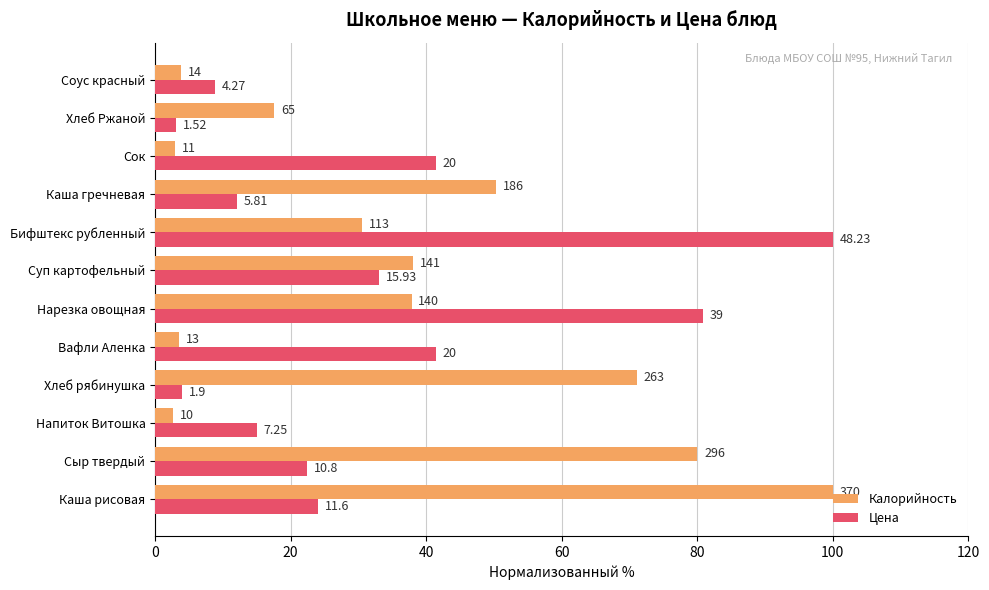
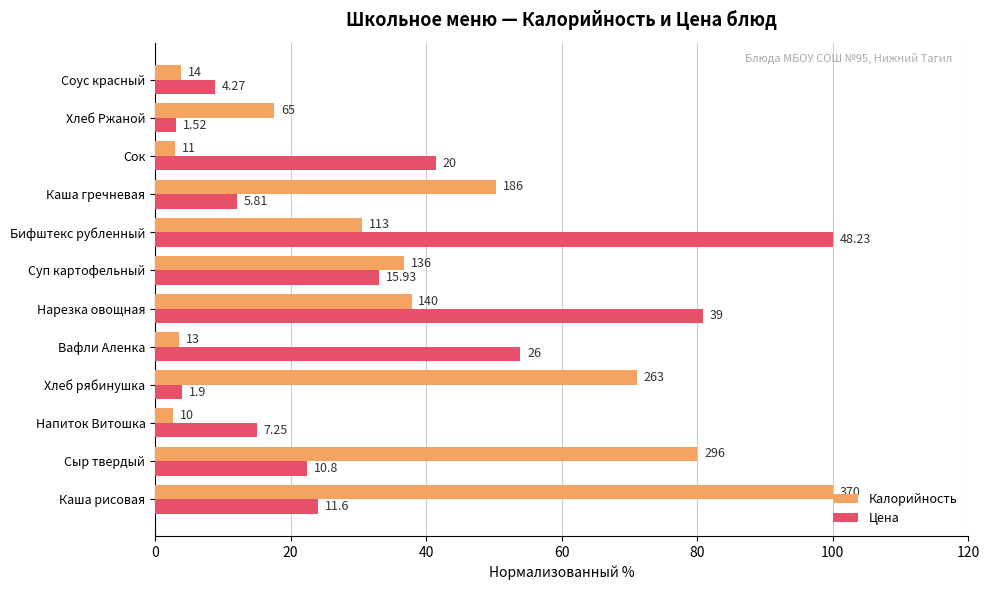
Калорийность, Суп картофельный: 141 -> 136
Цена, Вафли Аленка: 20 -> 26
